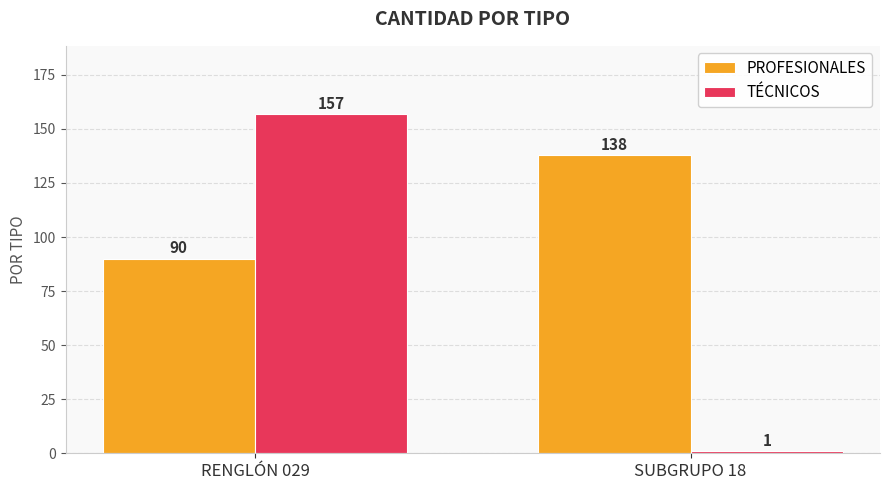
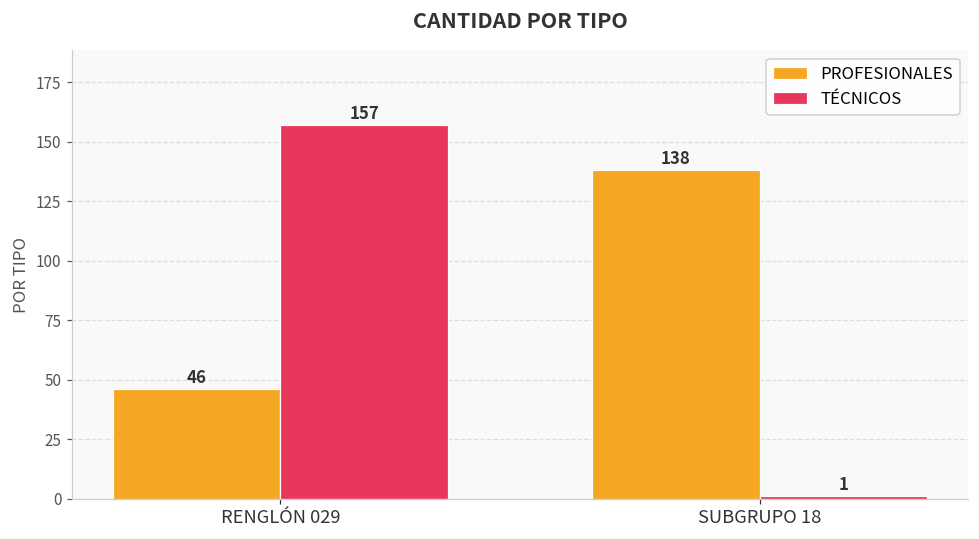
PROFESIONALES, RENGLÓN 029: 90 -> 46
